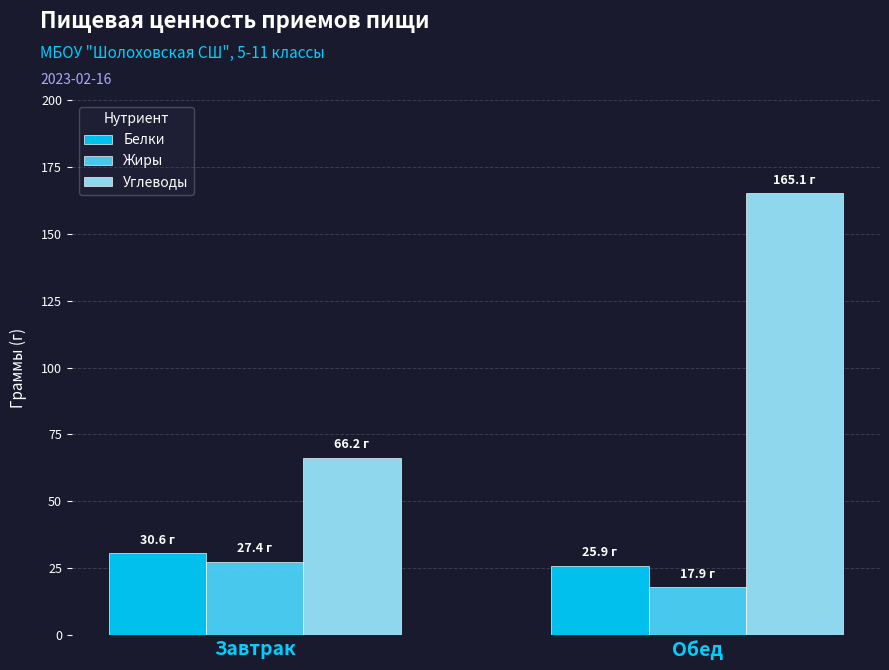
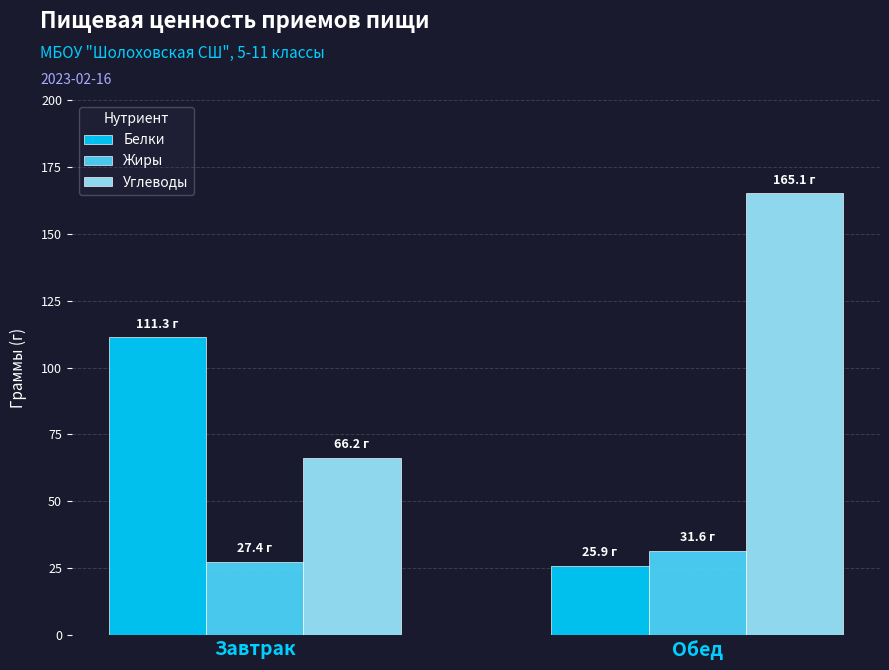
Белки, Завтрак: 30.6 -> 111.3
Жиры, Обед: 17.9 -> 31.6
